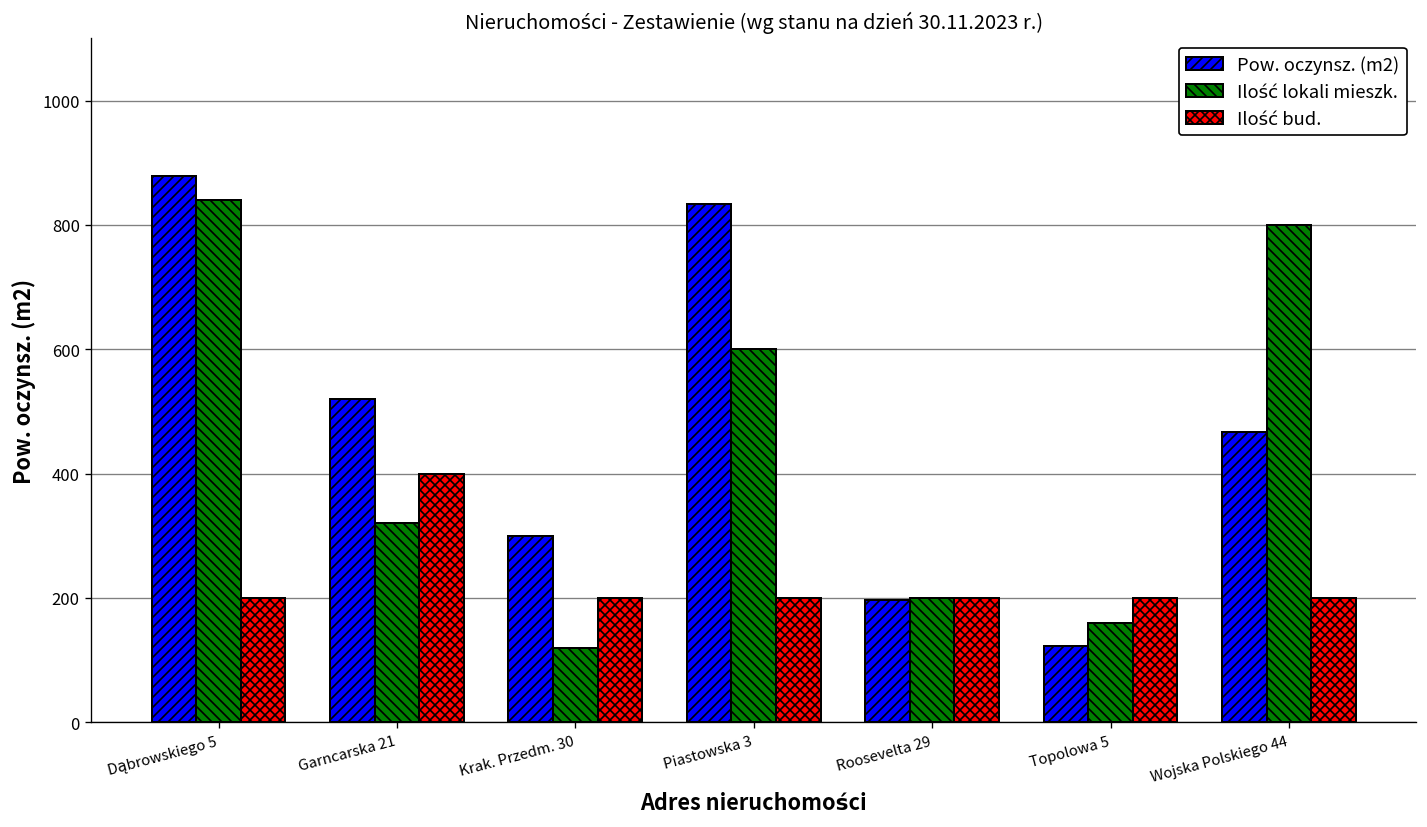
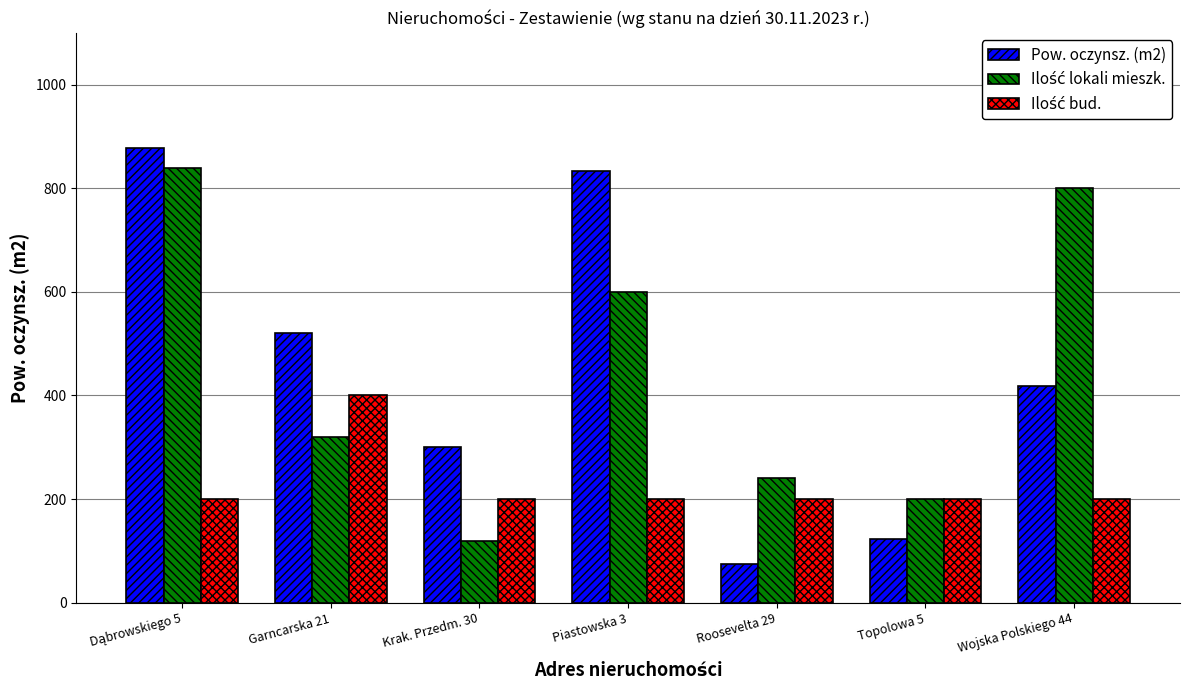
Pow. oczynsz. (m2), Roosevelta 29: 200 -> 70
Ilość lokali mieszk., Roosevelta 29: 200 -> 240
Ilość lokali mieszk., Topolowa 5: 160 -> 200
Pow. oczynsz. (m2), Wojska Polskiego 44: 470 -> 420
